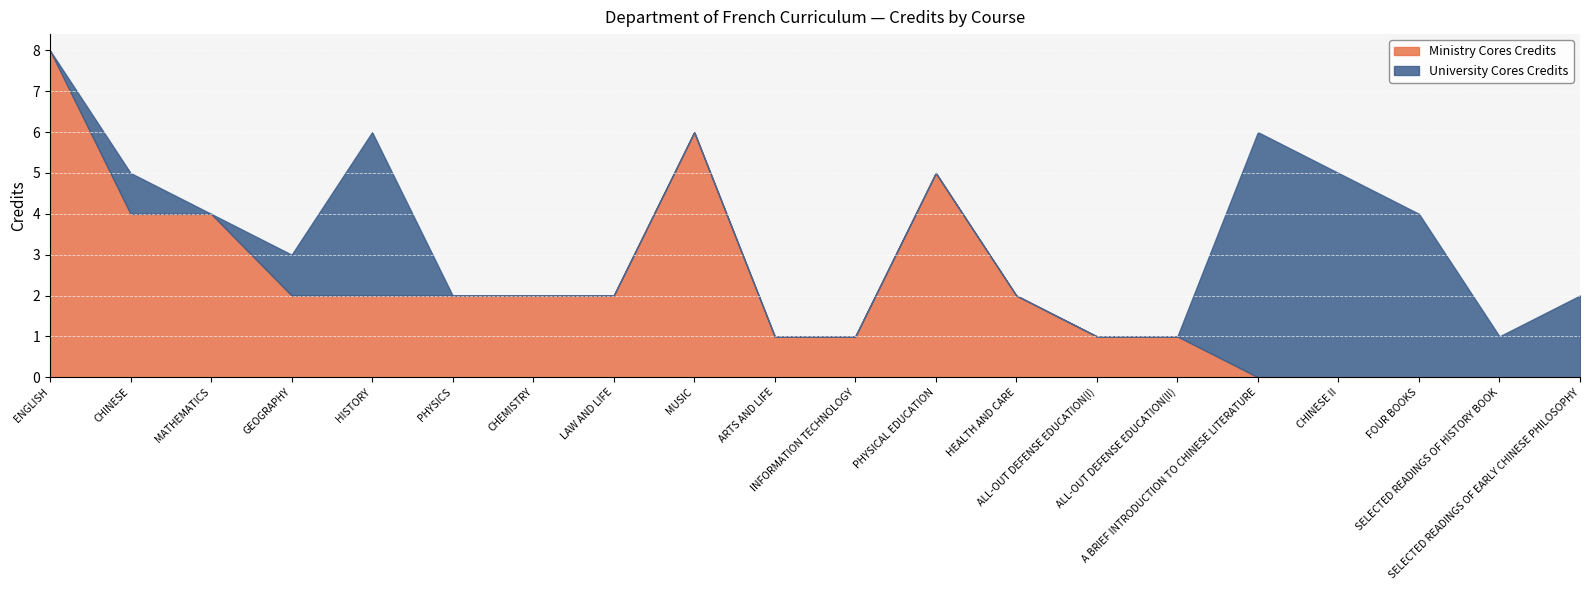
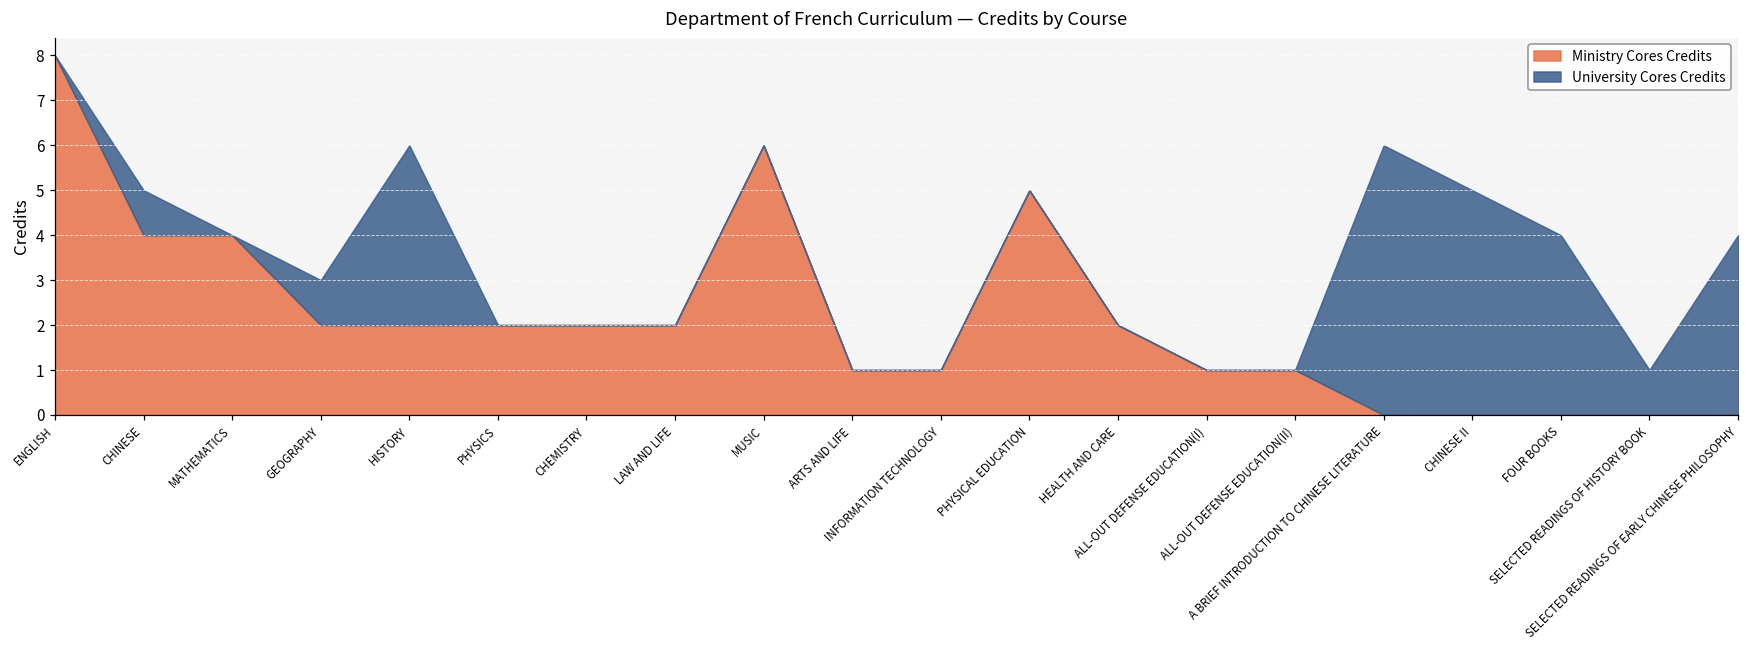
University Cores Credits, SELECTED READINGS OF EARLY CHINESE PHILOSOPHY: 2 -> 4
